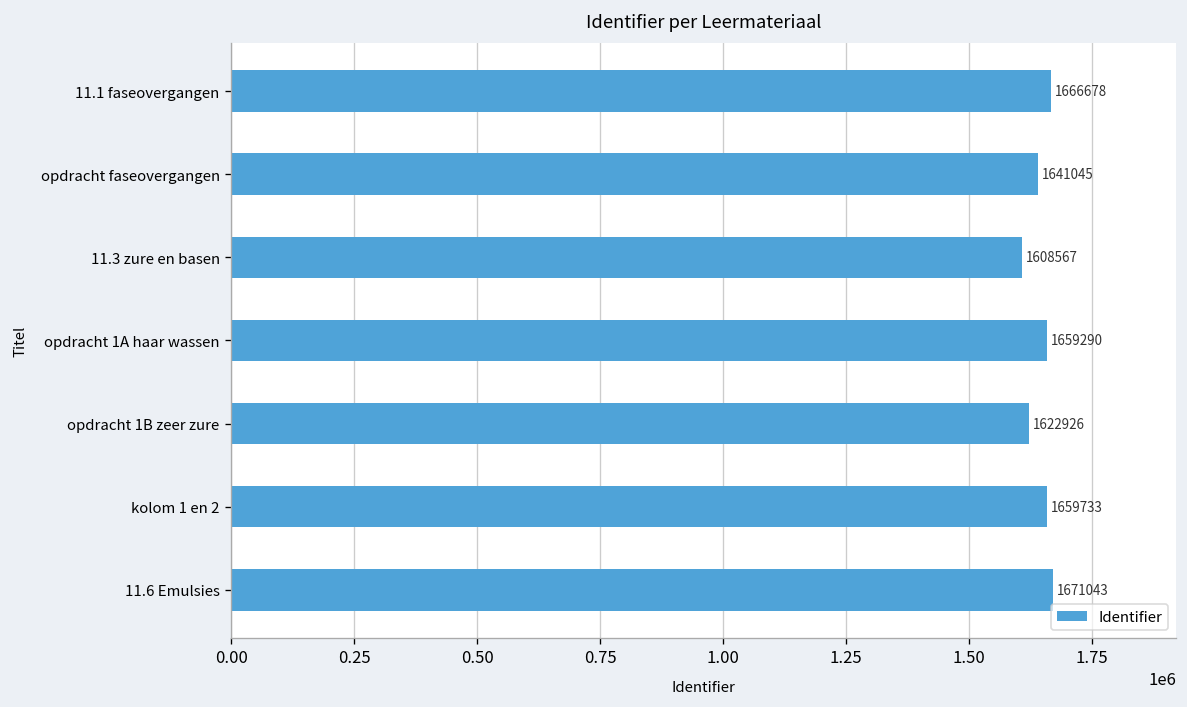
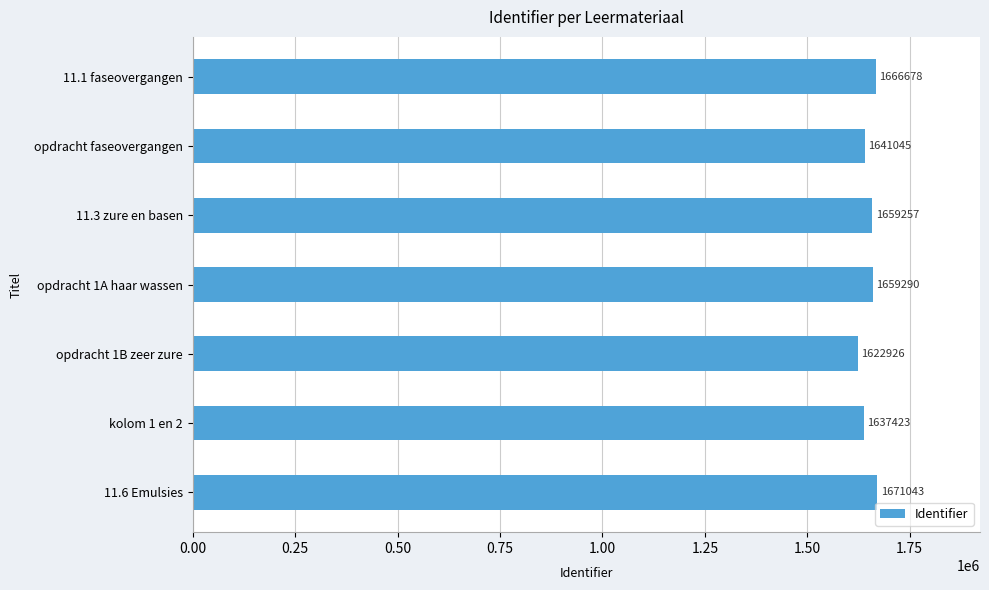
11.3 zure en basen: 1608567 -> 1659257
kolom 1 en 2: 1659733 -> 1637423
